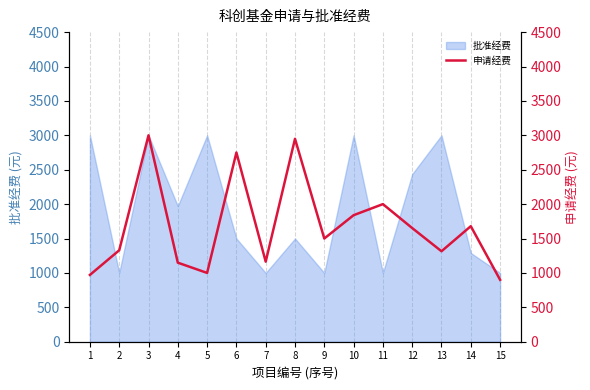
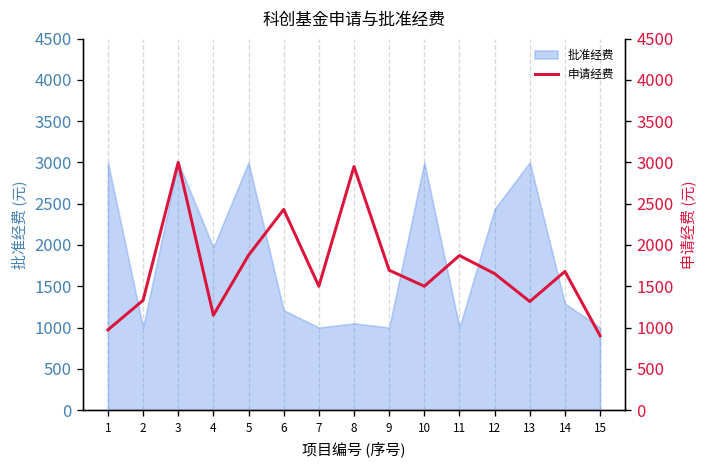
批准经费, 6: 1500 -> 1200
批准经费, 8: 1500 -> 1100
申请经费, 5: 1000 -> 1900
申请经费, 6: 2800 -> 2400
申请经费, 7: 1200 -> 1500
申请经费, 9: 1500 -> 1700
申请经费, 10: 1800 -> 1500
申请经费, 11: 2000 -> 1900
